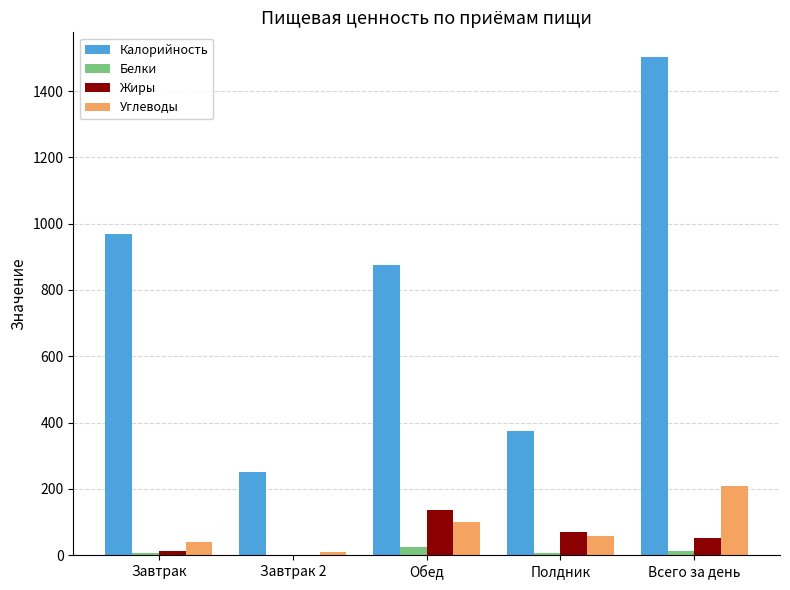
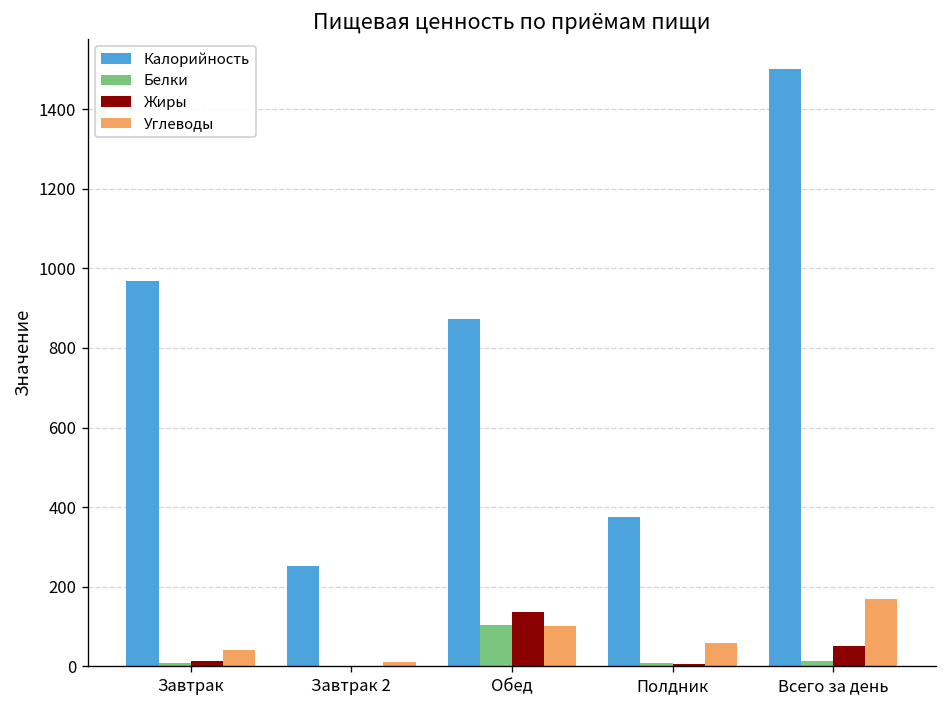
Белки, Обед: 30 -> 100
Жиры, Полдник: 70 -> 10
Углеводы, Всего за день: 210 -> 170
